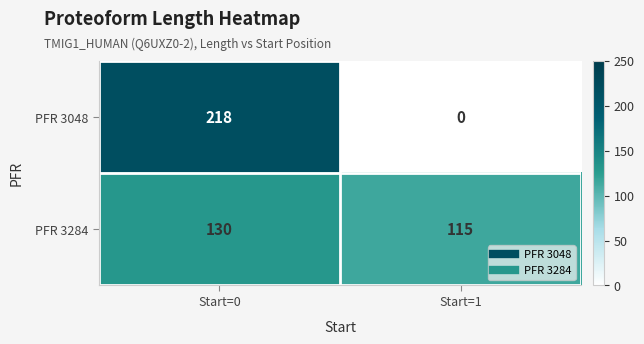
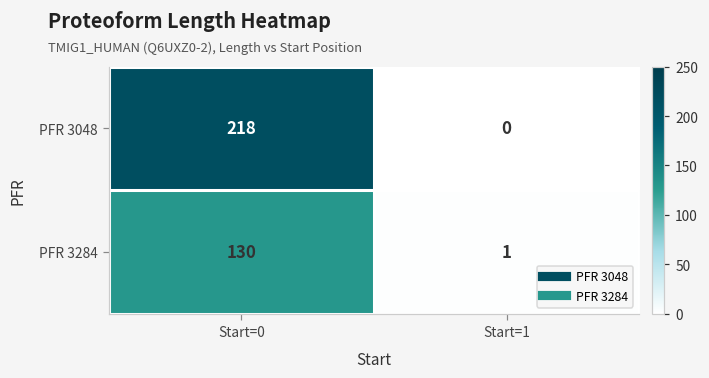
PFR 3284, Start=1: 115 -> 1
